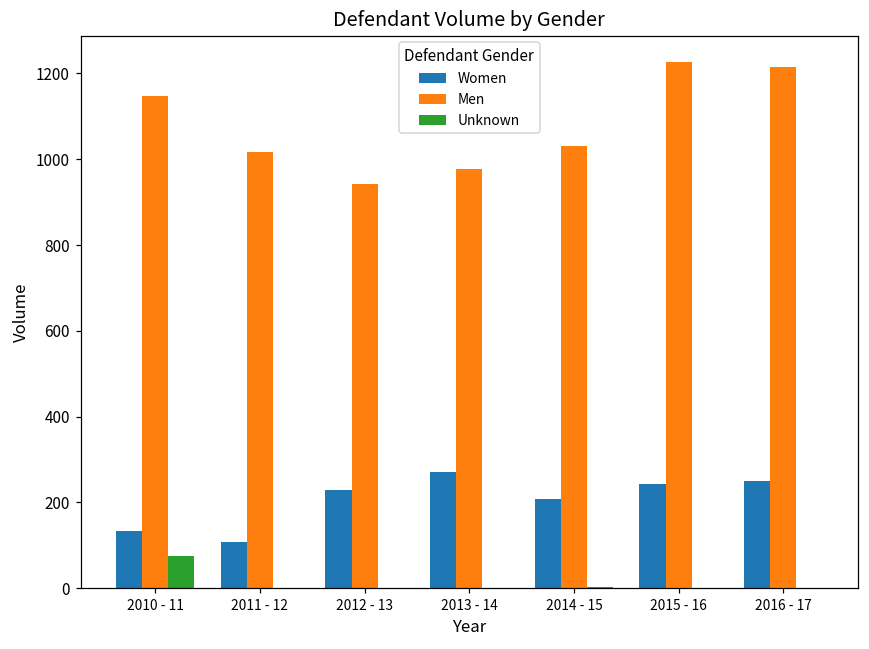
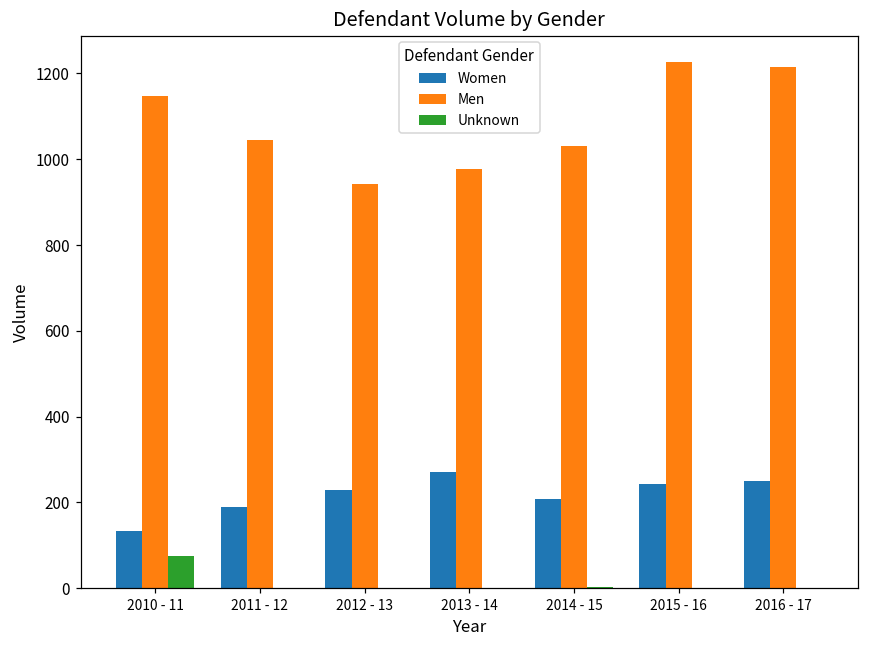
Women, 2011 - 12: 110 -> 190
Men, 2011 - 12: 1020 -> 1050
